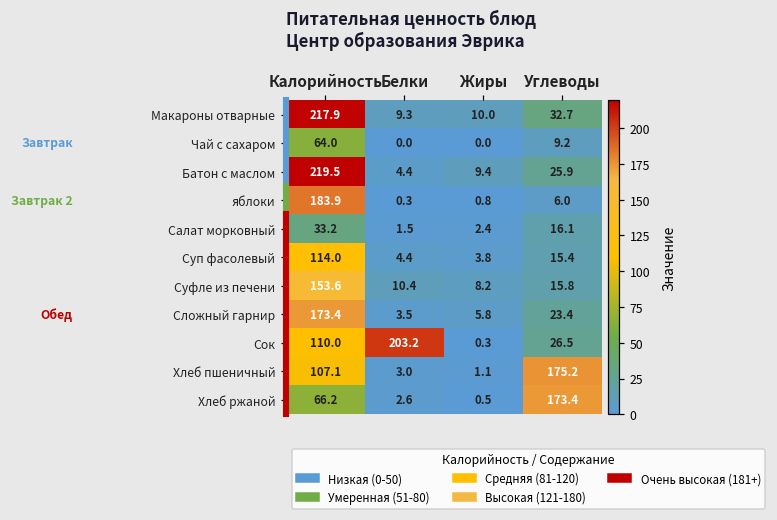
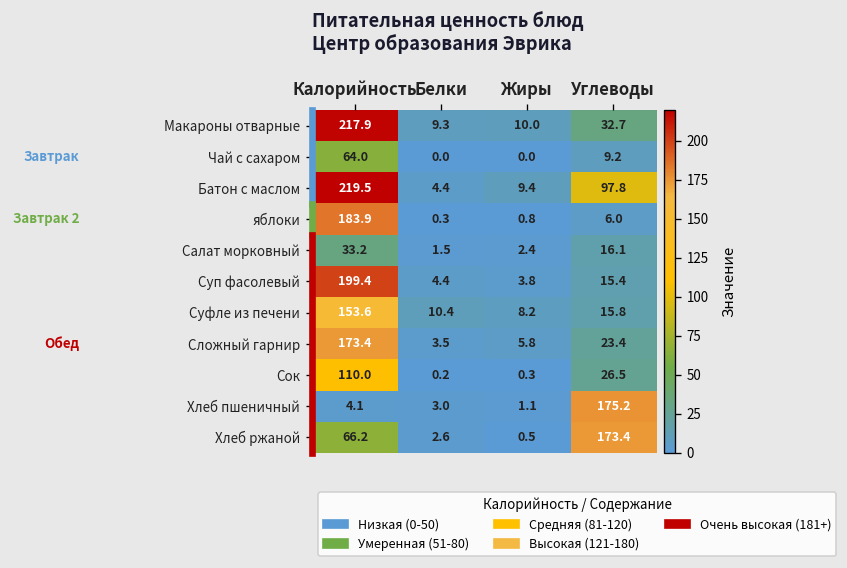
Батон с маслом, Углеводы: 25.9 -> 97.8
Суп фасолевый, Калорийность: 114.0 -> 199.4
Сок, Белки: 203.2 -> 0.2
Хлеб пшеничный, Калорийность: 107.1 -> 4.1
